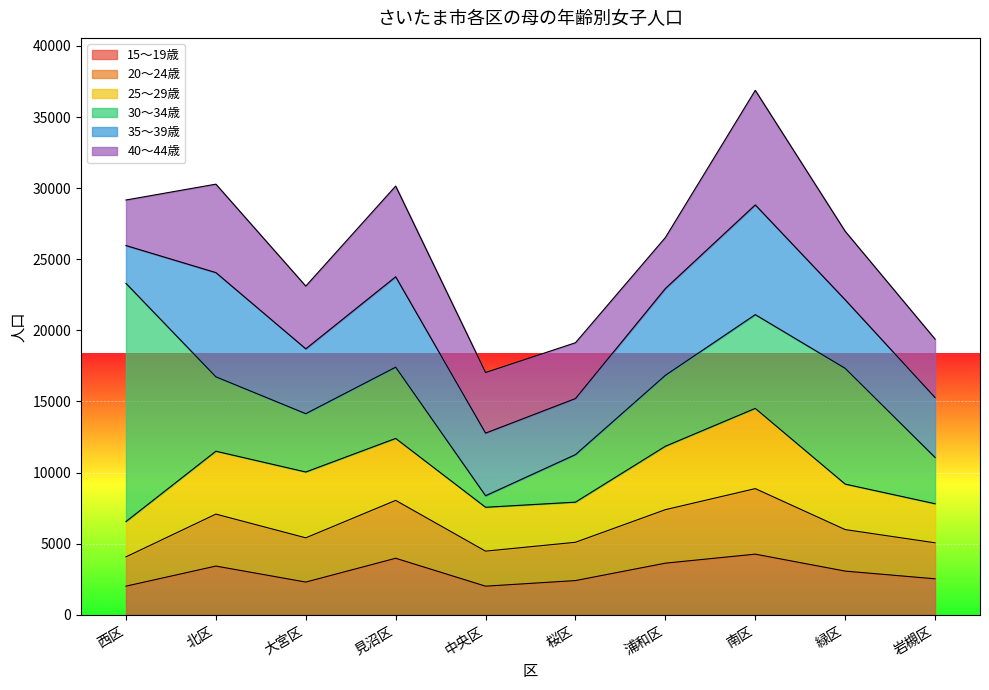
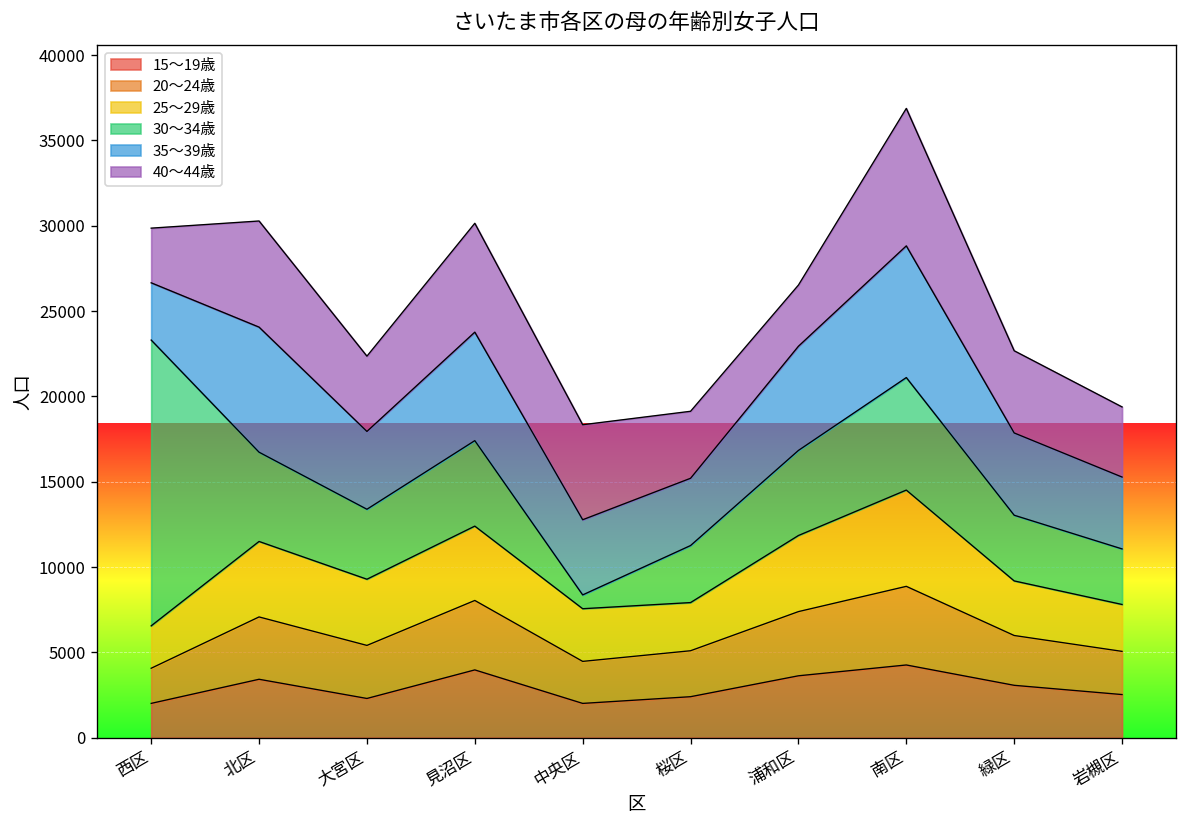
35～39歳, 西区: 2700 -> 3400
25～29歳, 大宮区: 4600 -> 3900
40～44歳, 中央区: 4300 -> 5600
30～34歳, 緑区: 8100 -> 3800
